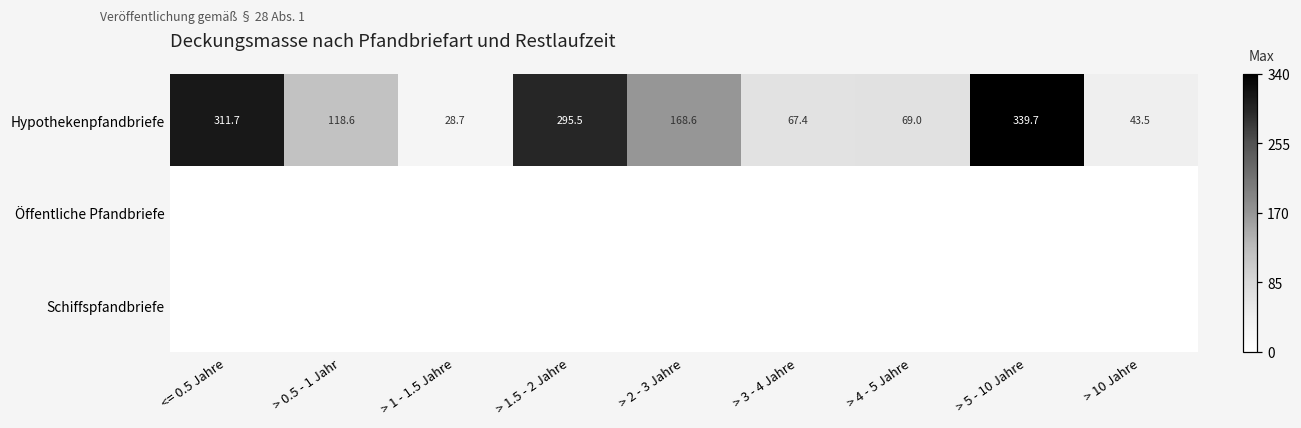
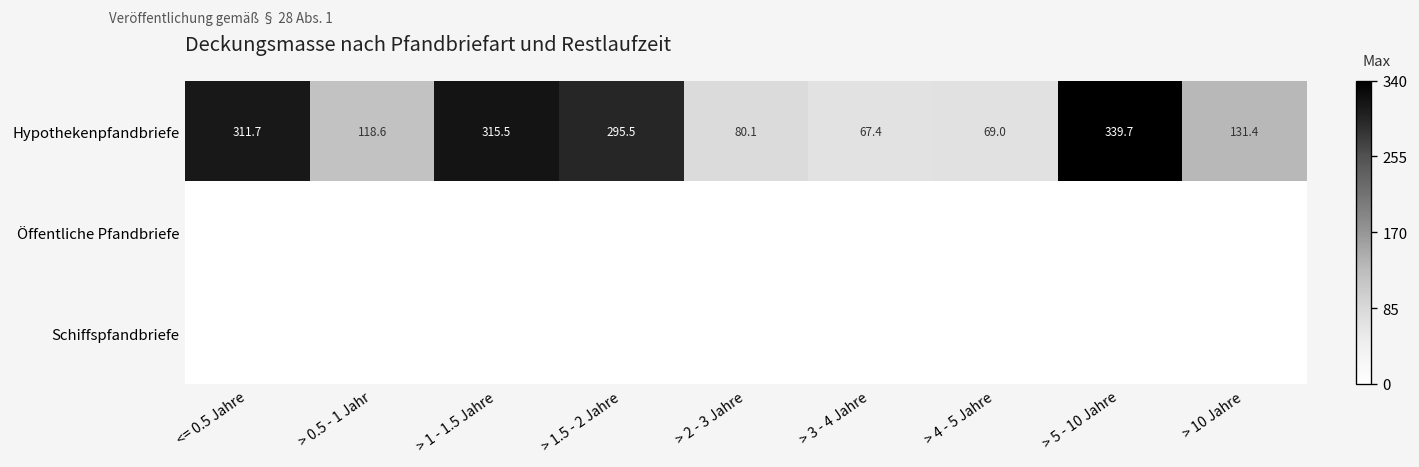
Hypothekenpfandbriefe, > 1 - 1.5 Jahre: 28.7 -> 315.5
Hypothekenpfandbriefe, > 2 - 3 Jahre: 168.6 -> 80.1
Hypothekenpfandbriefe, > 10 Jahre: 43.5 -> 131.4
